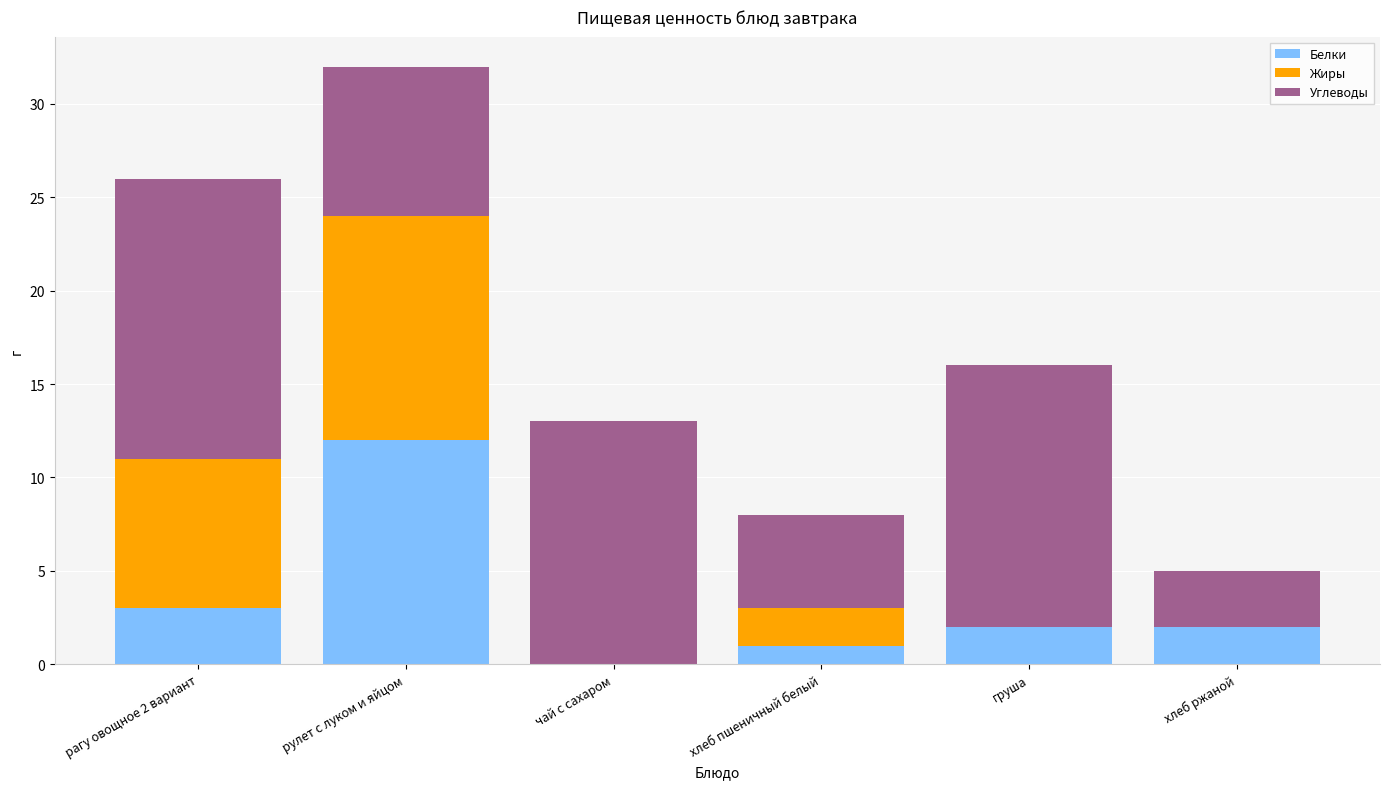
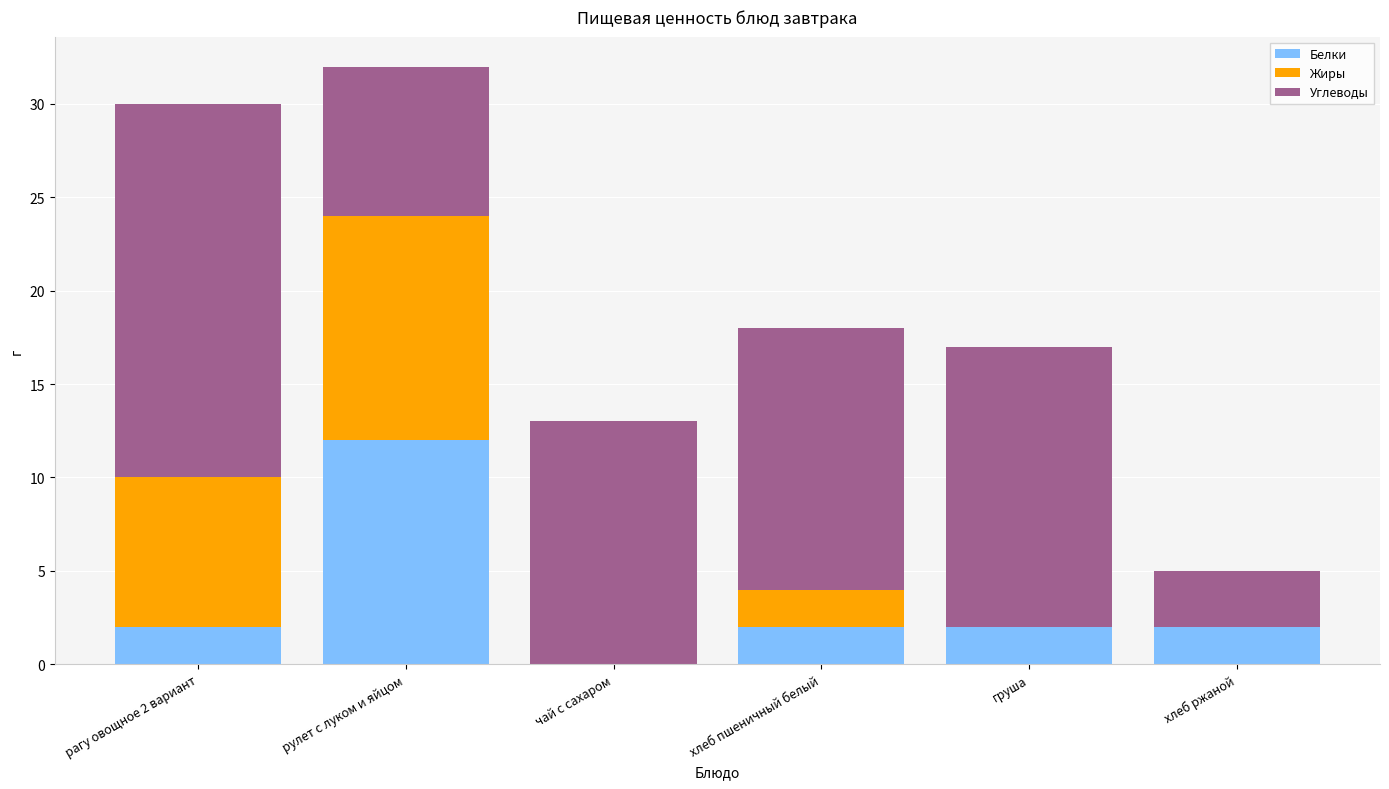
Белки, рагу овощное 2 вариант: 3 -> 2
Углеводы, рагу овощное 2 вариант: 15 -> 20
Белки, хлеб пшеничный белый: 1 -> 2
Углеводы, хлеб пшеничный белый: 5 -> 14
Углеводы, груша: 14 -> 15
